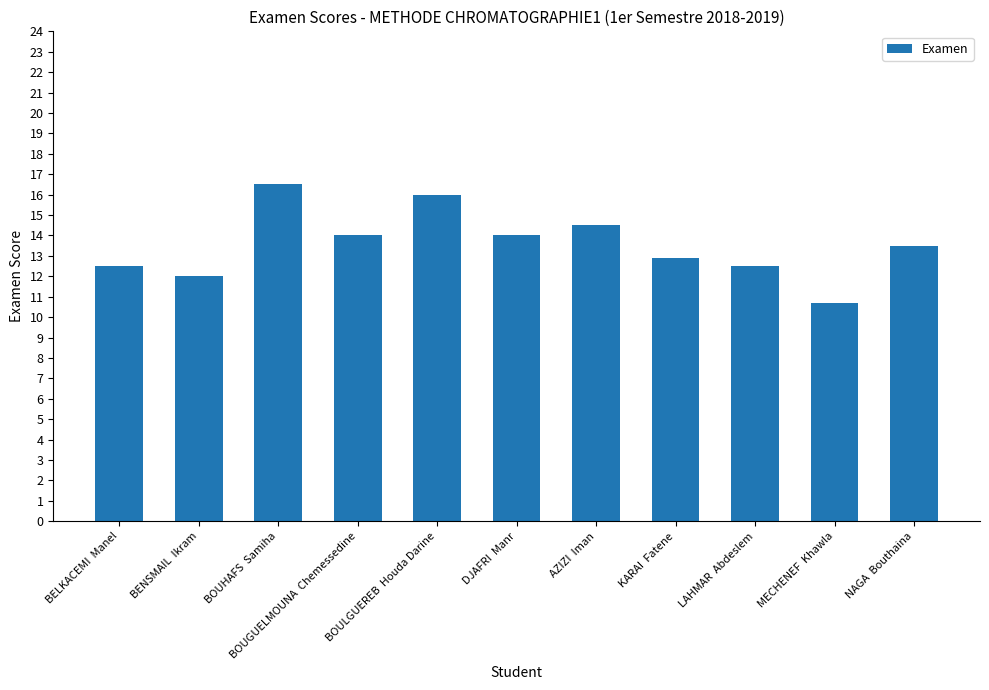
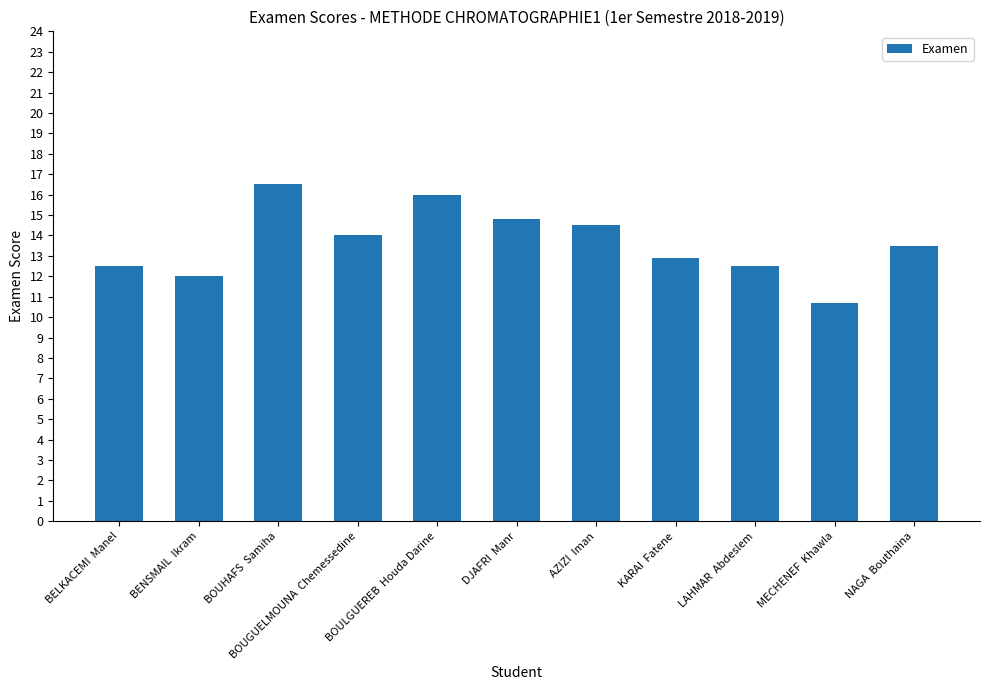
DJAFRI Manr: 14.0 -> 14.8
